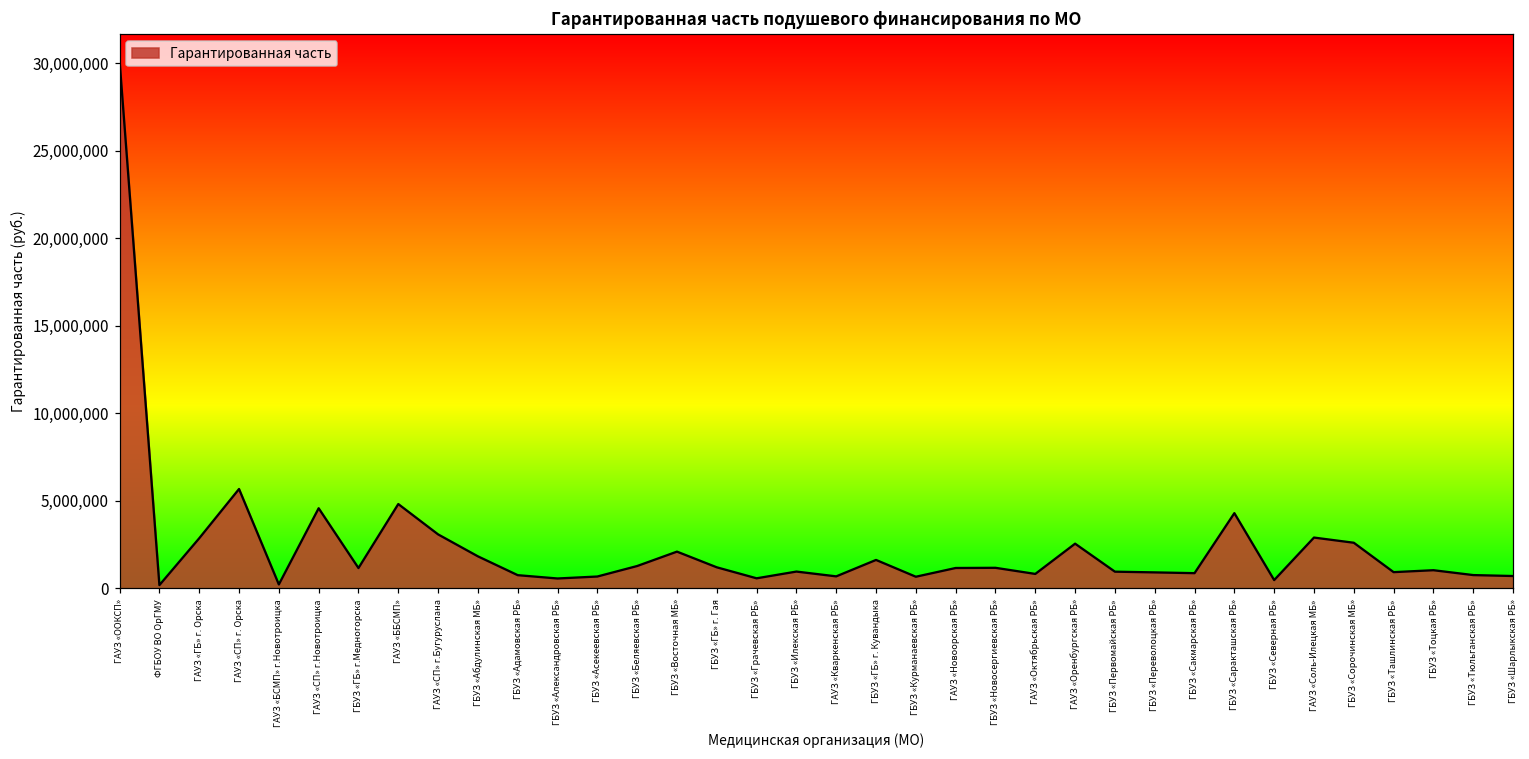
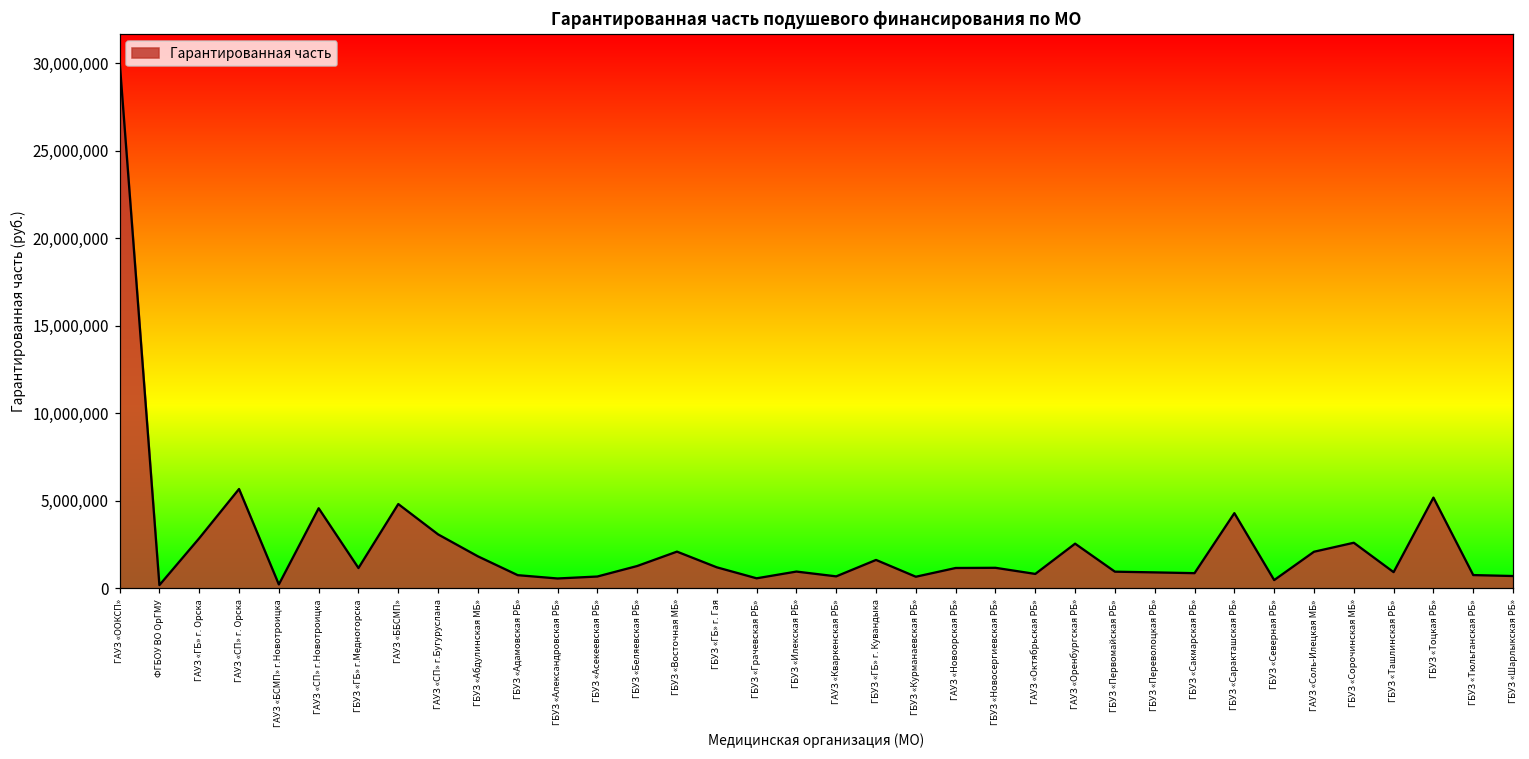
ГАУЗ «Соль-Илецкая МБ»: 2,900,000 -> 2,100,000
ГБУЗ «Тоцкая РБ»: 1,000,000 -> 5,200,000
